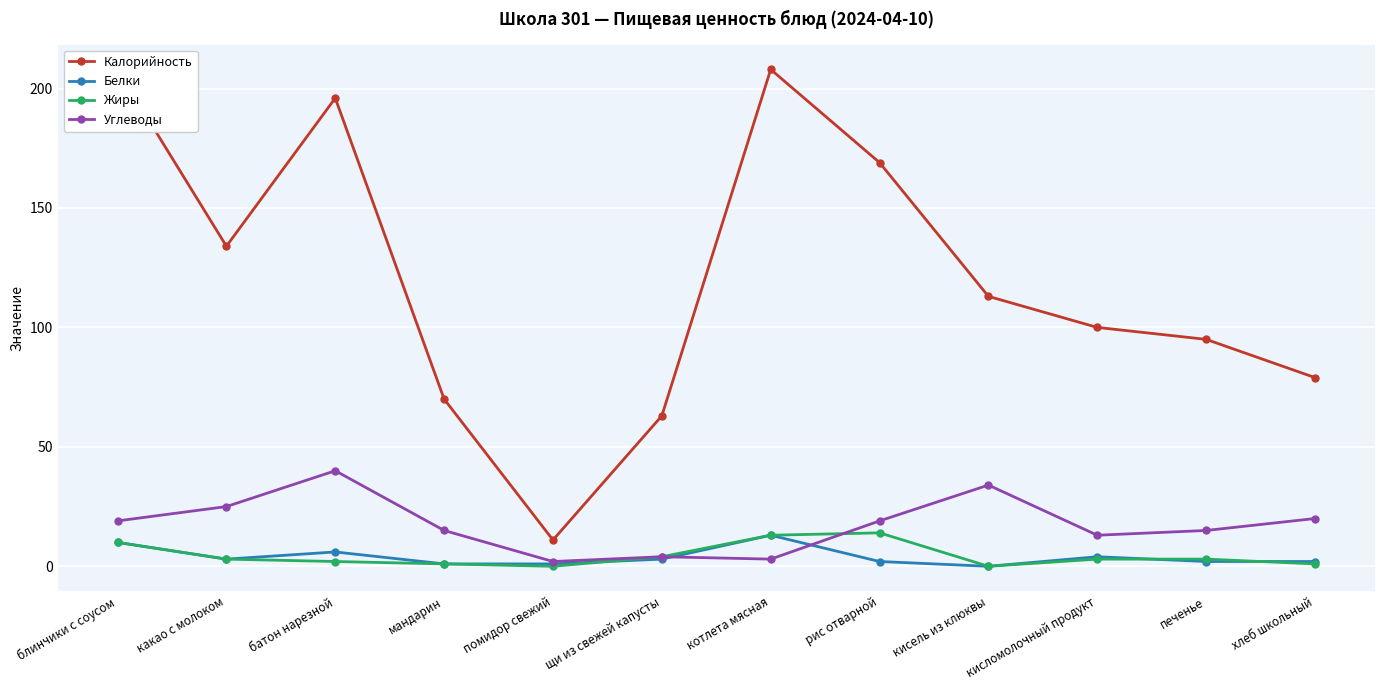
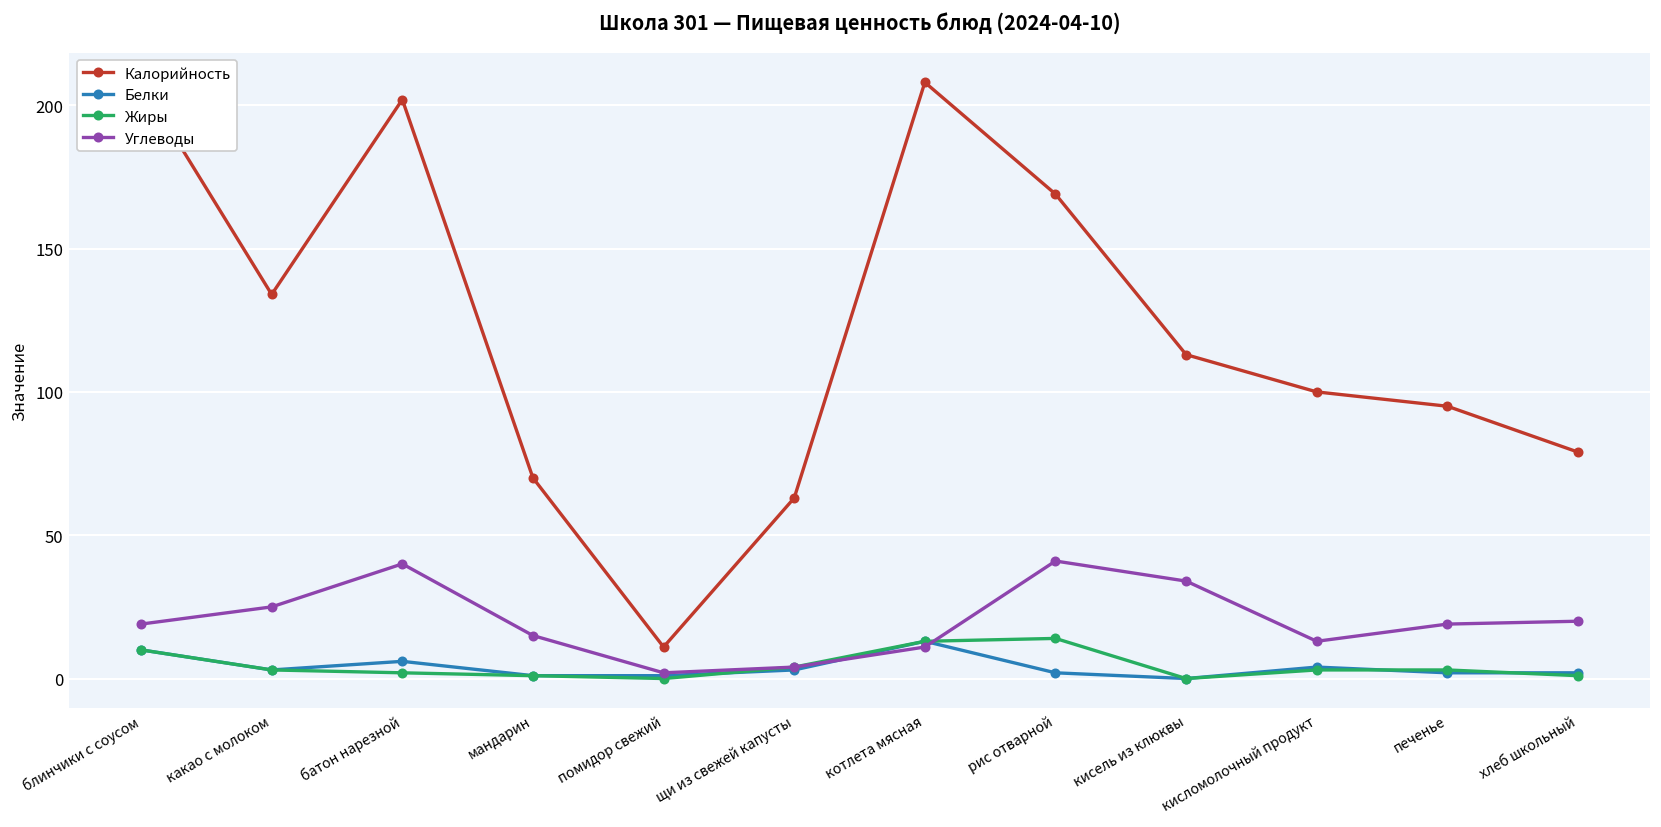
Калорийность, батон нарезной: 196 -> 202
Углеводы, котлета мясная: 3 -> 11
Углеводы, рис отварной: 19 -> 41
Углеводы, печенье: 15 -> 19
